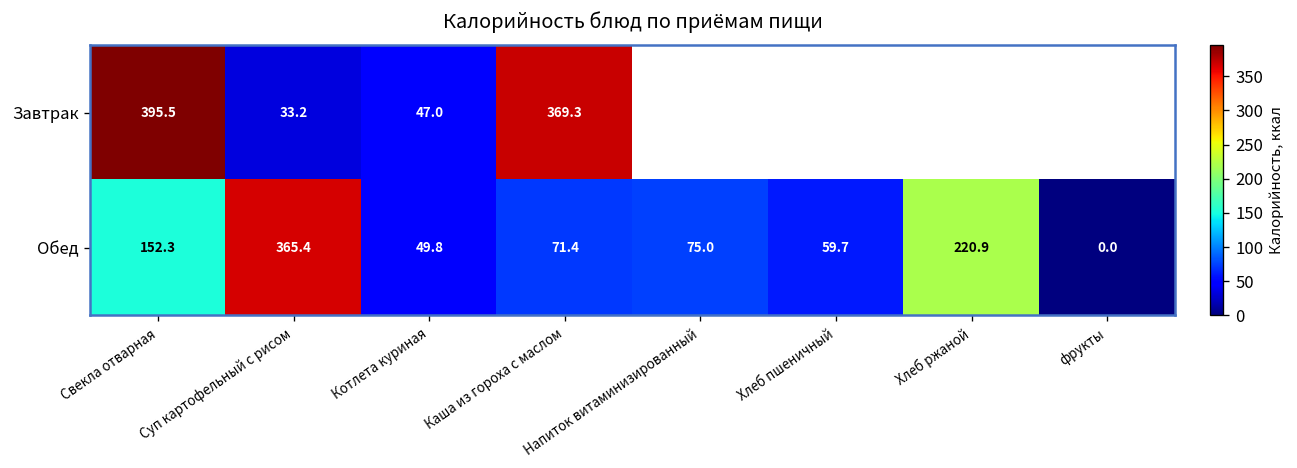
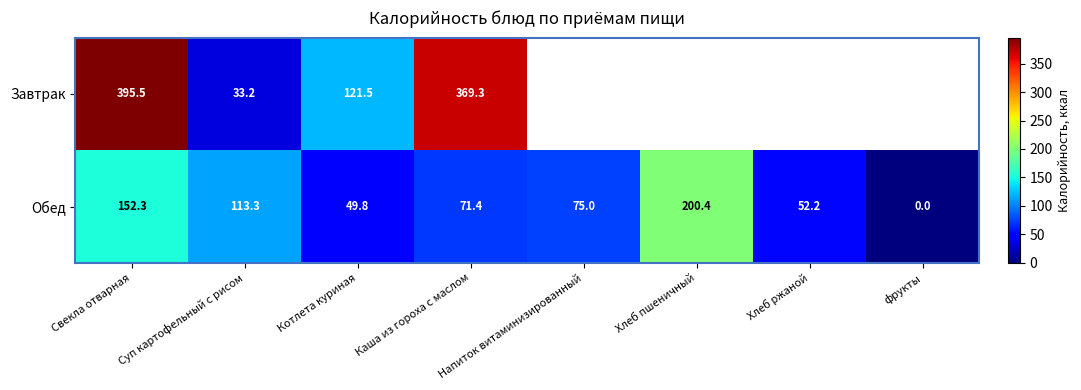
Завтрак, Котлета куриная: 47.0 -> 121.5
Обед, Суп картофельный с рисом: 365.4 -> 113.3
Обед, Хлеб пшеничный: 59.7 -> 200.4
Обед, Хлеб ржаной: 220.9 -> 52.2
